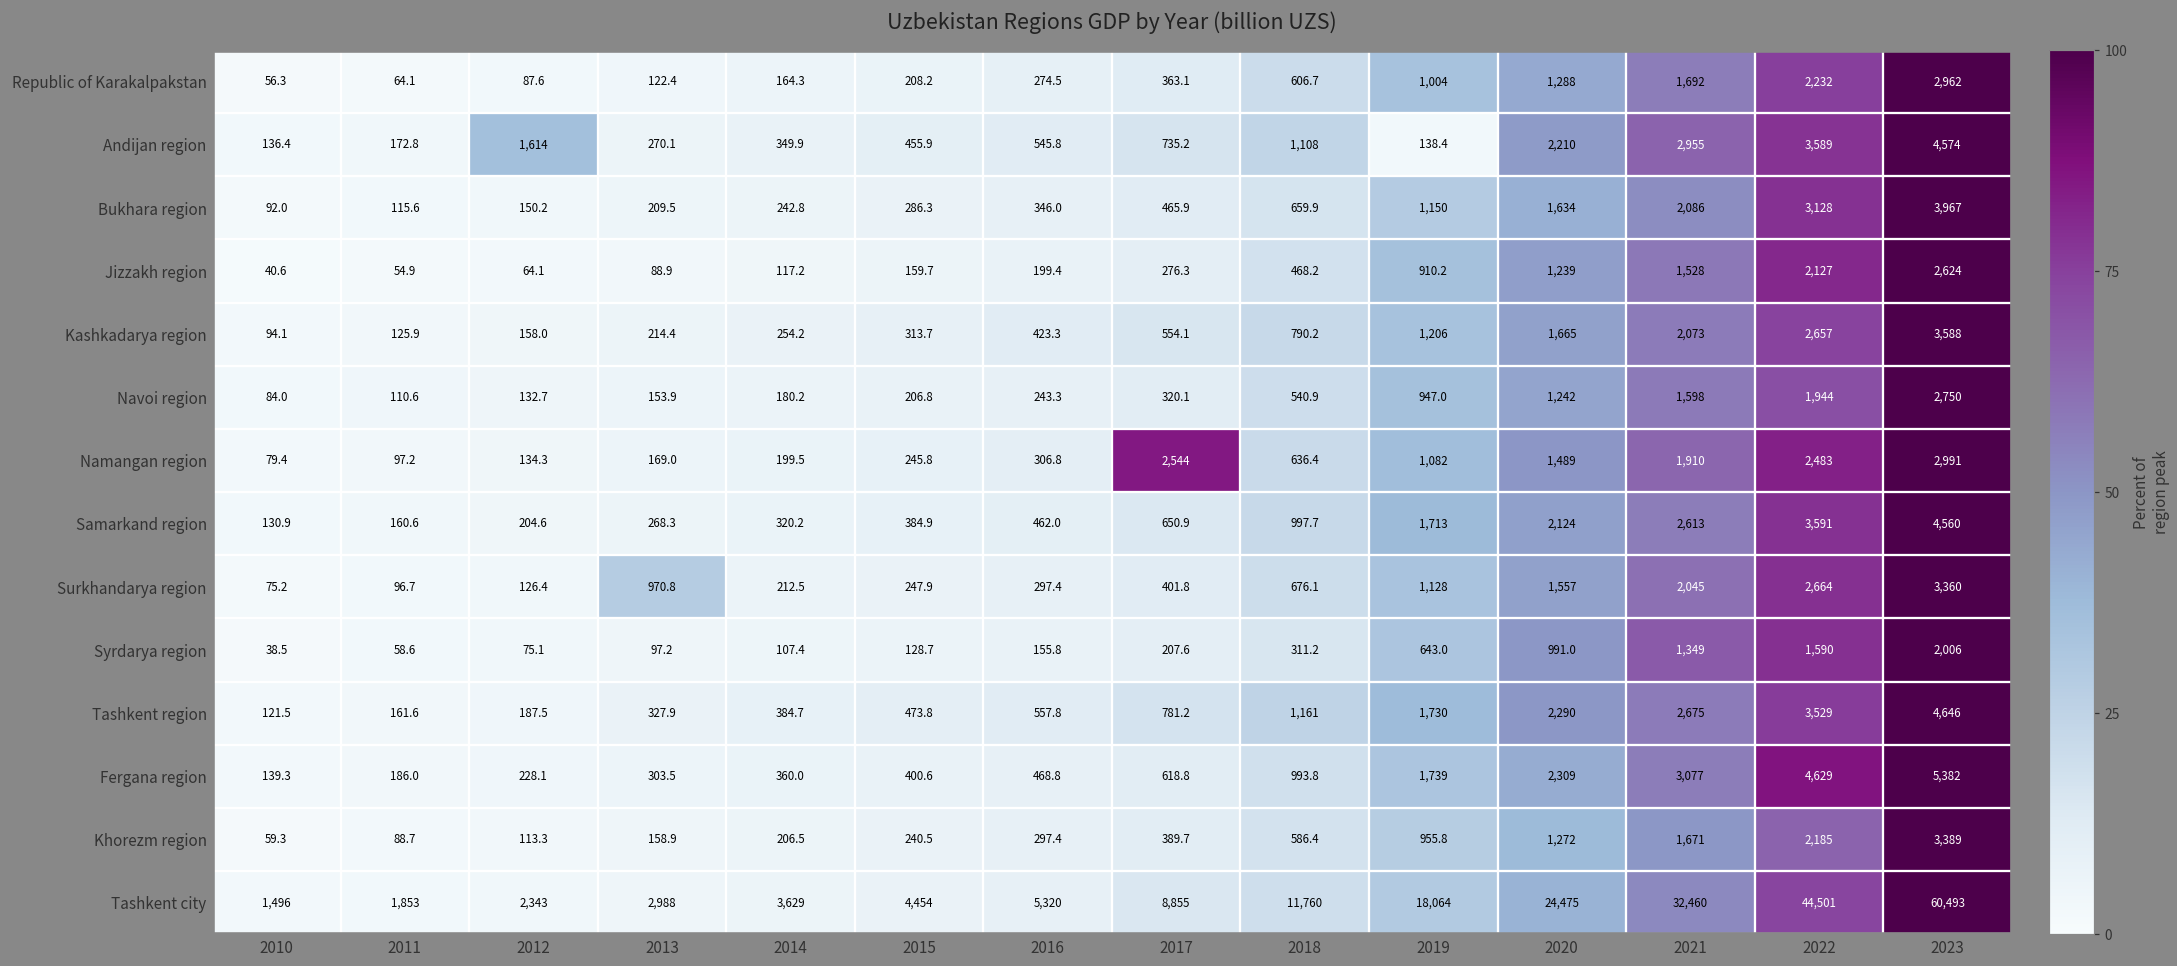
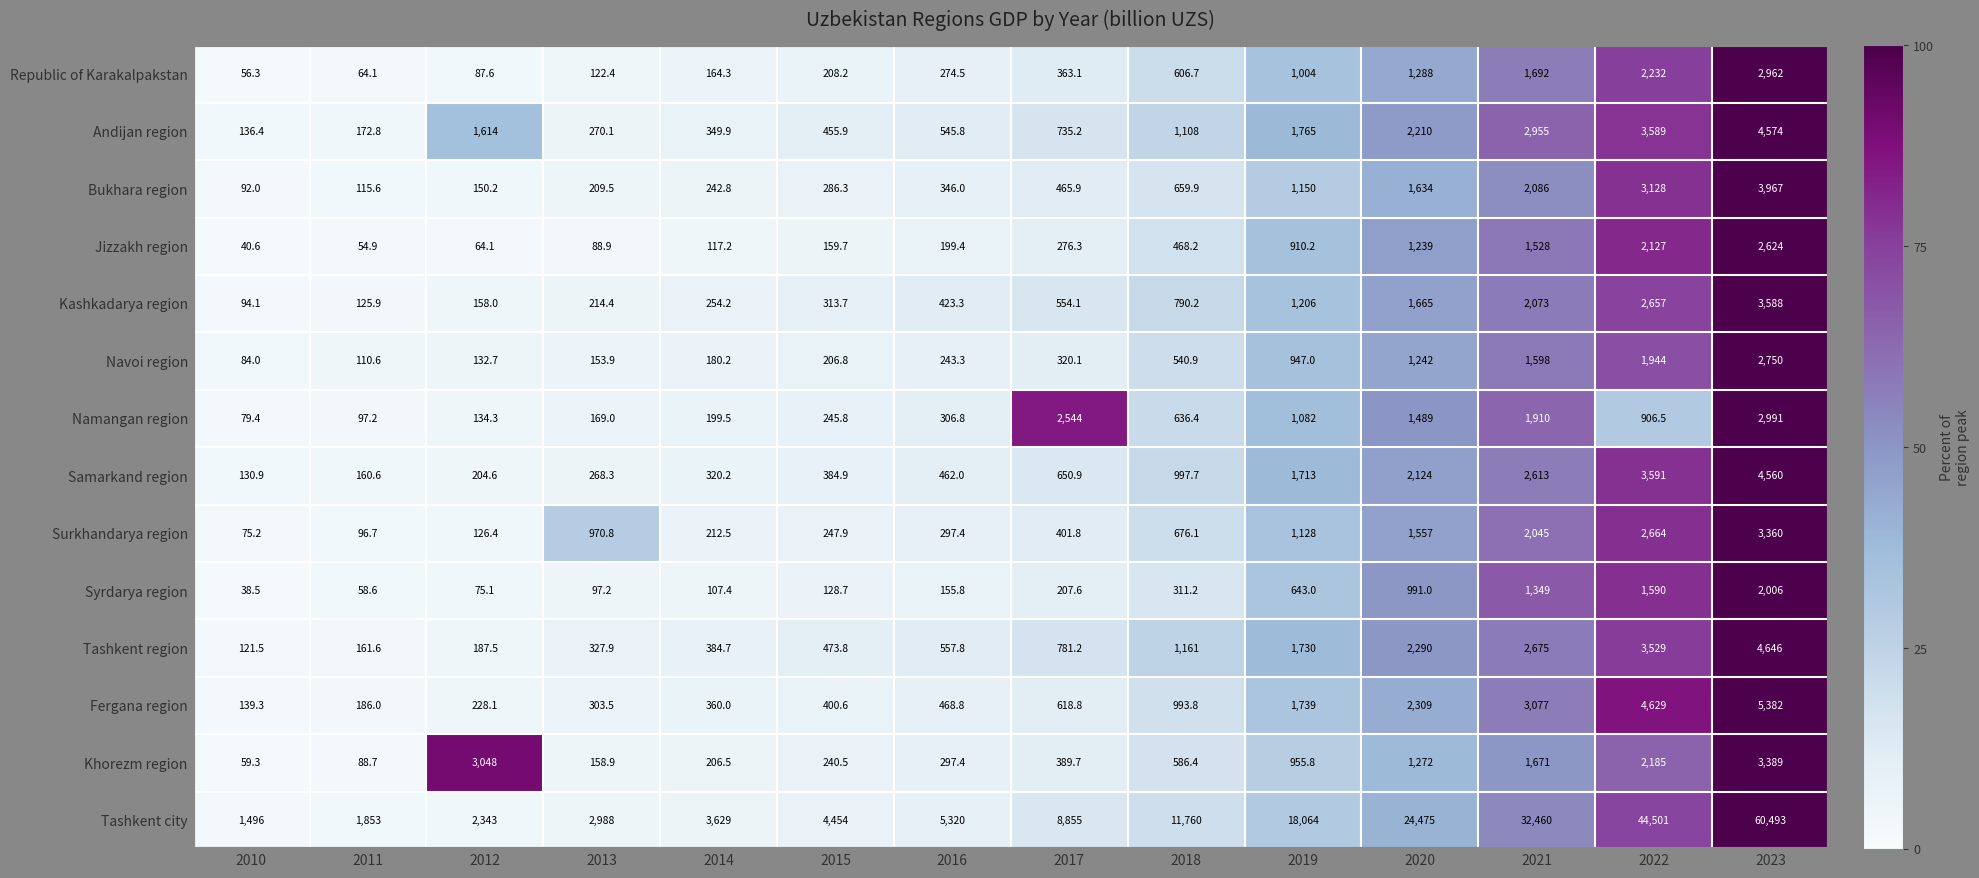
Andijan region, 2019: 138.4 -> 1,765
Namangan region, 2022: 2,483 -> 906.5
Khorezm region, 2012: 113.3 -> 3,048
